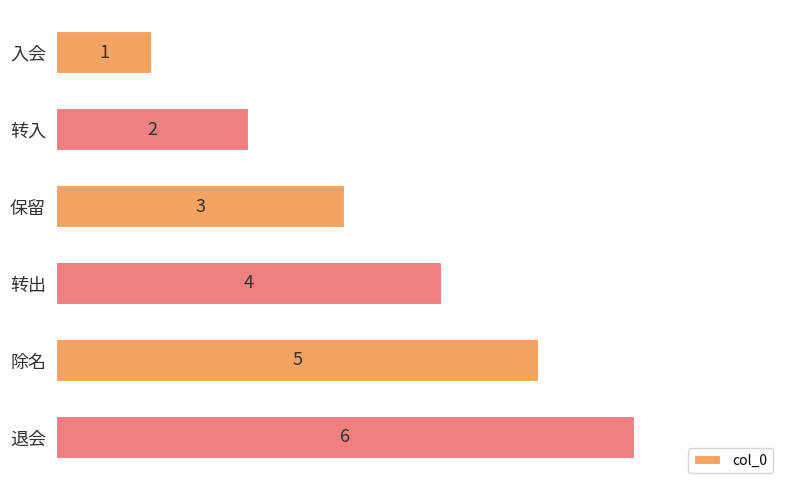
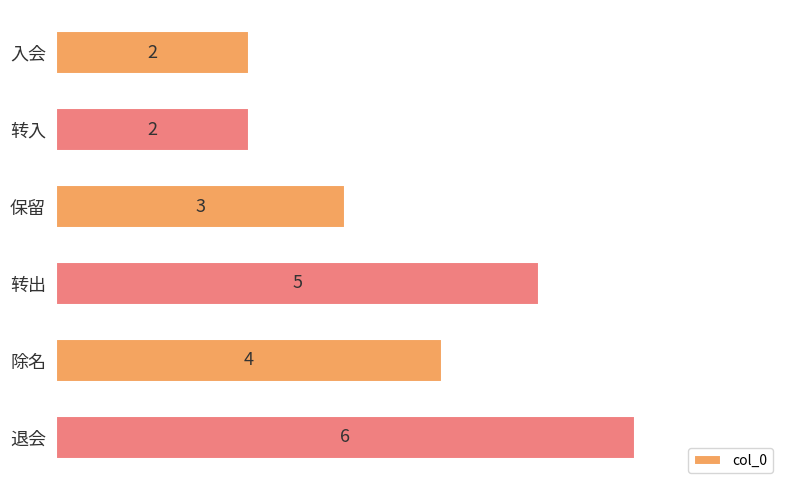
入会: 1 -> 2
转出: 4 -> 5
除名: 5 -> 4
